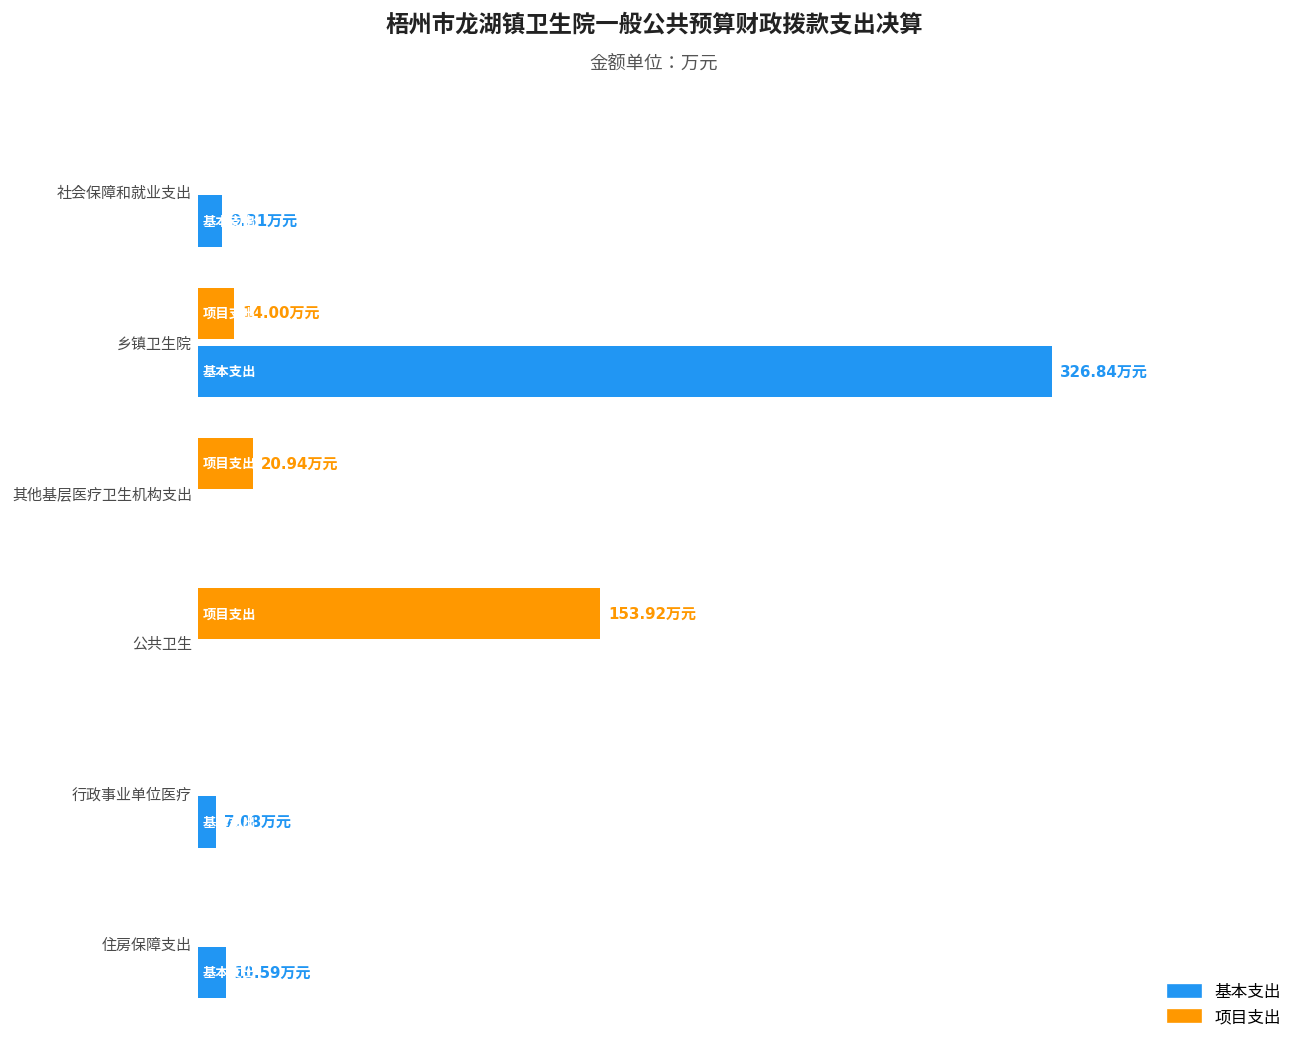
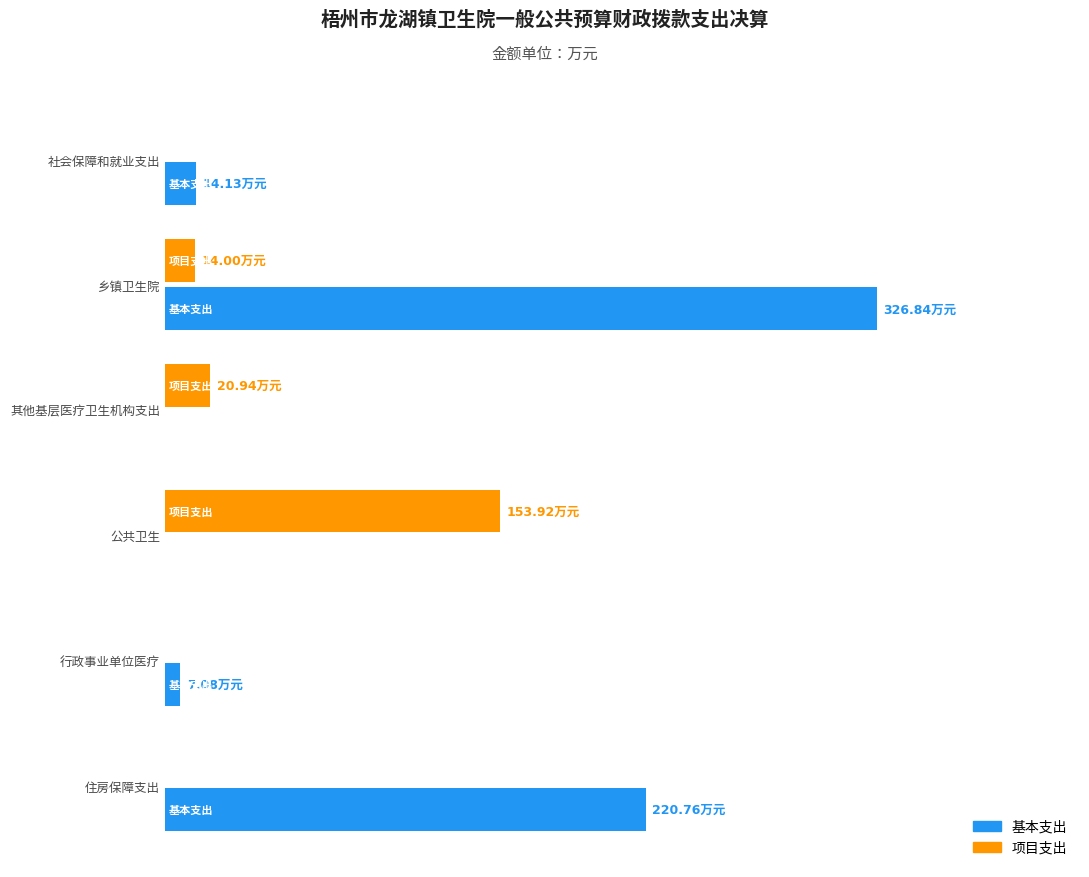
基本支出, 社会保障和就业支出: 9.31 -> 14.13
基本支出, 住房保障支出: 10.59 -> 220.76
